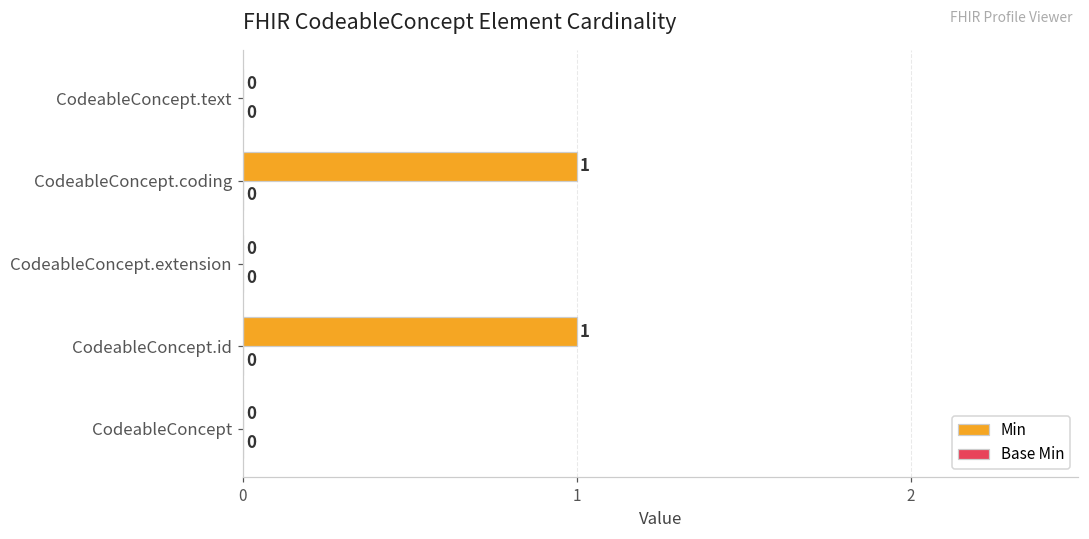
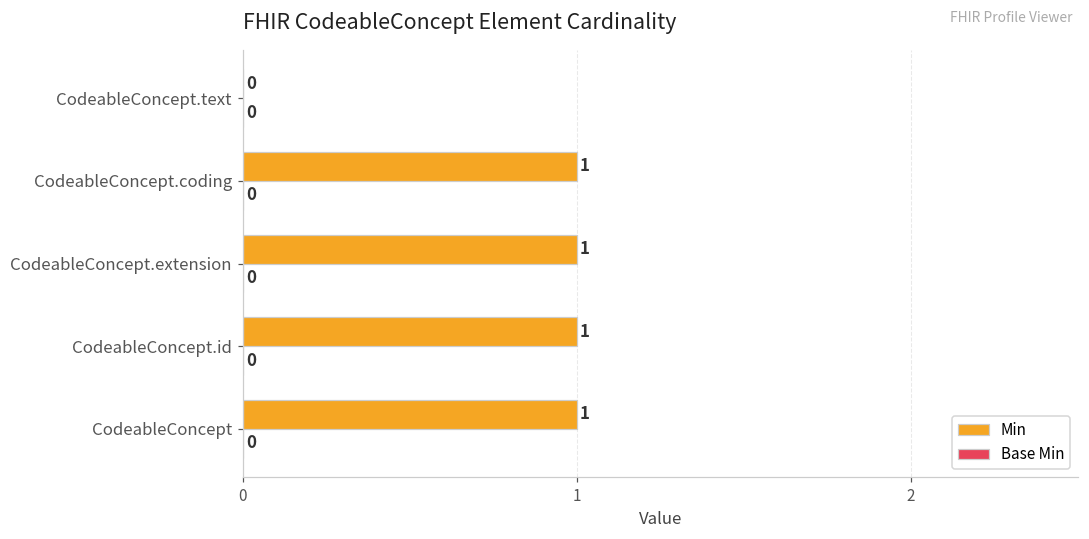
Min, CodeableConcept.extension: 0 -> 1
Min, CodeableConcept: 0 -> 1
